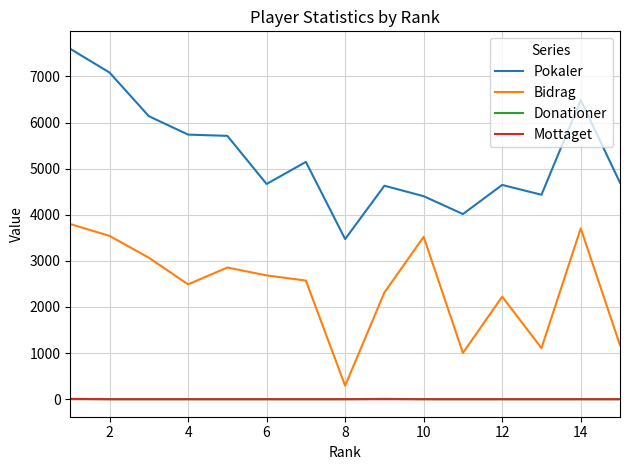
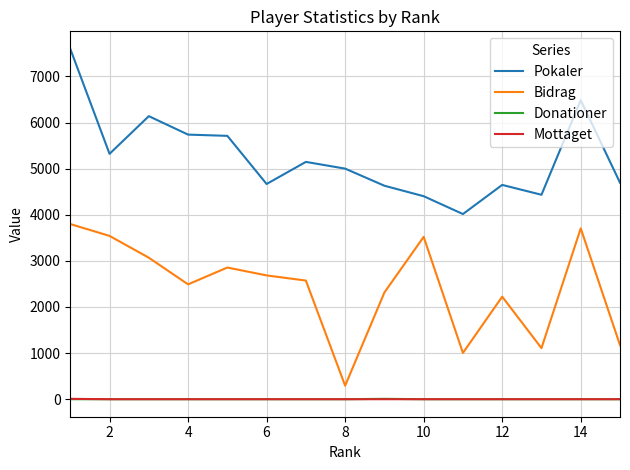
Pokaler, 2: 7100 -> 5300
Pokaler, 8: 3500 -> 5000
